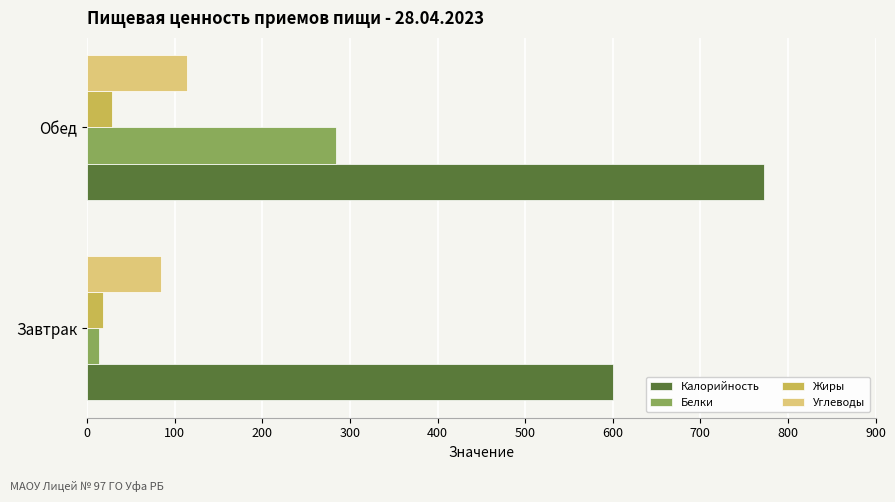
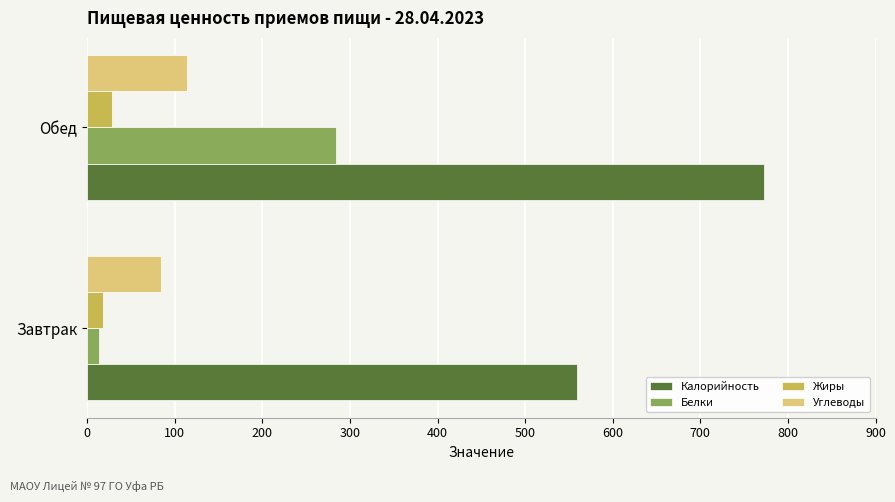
Калорийность, Завтрак: 600 -> 560
